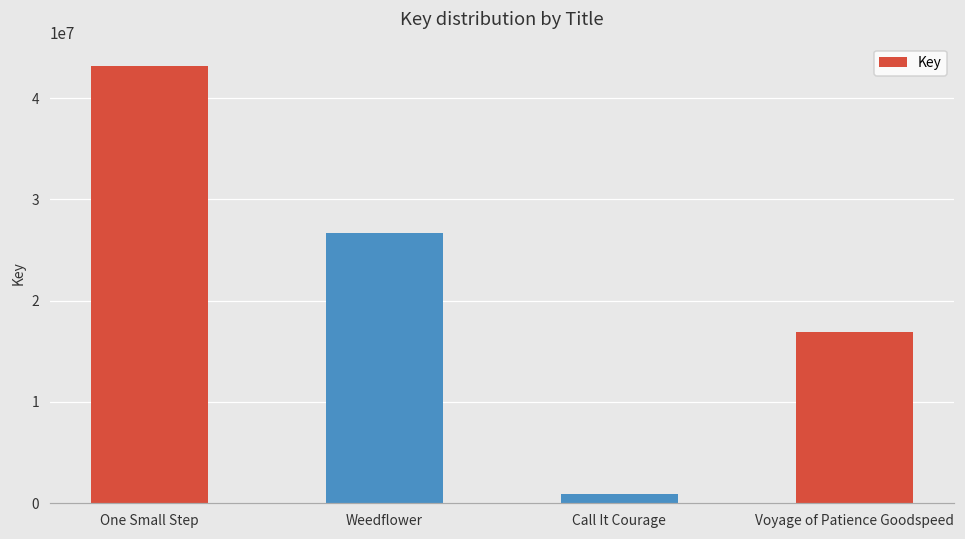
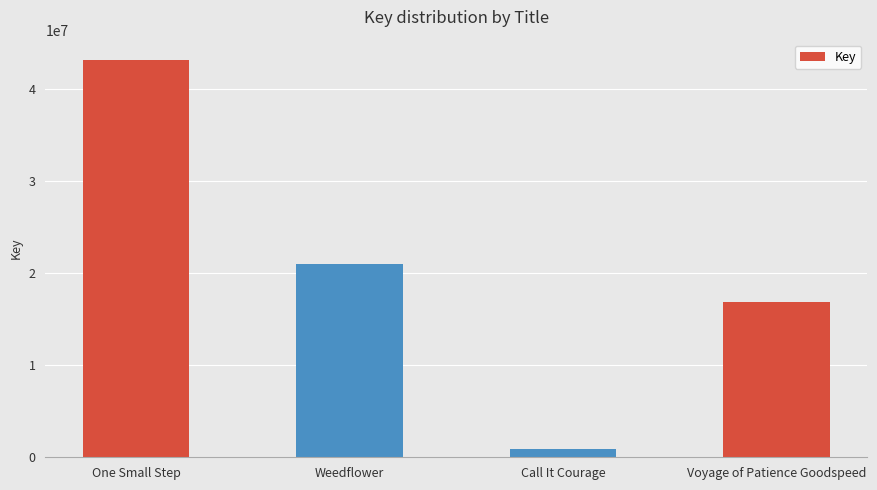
Weedflower: 27000000 -> 21000000
